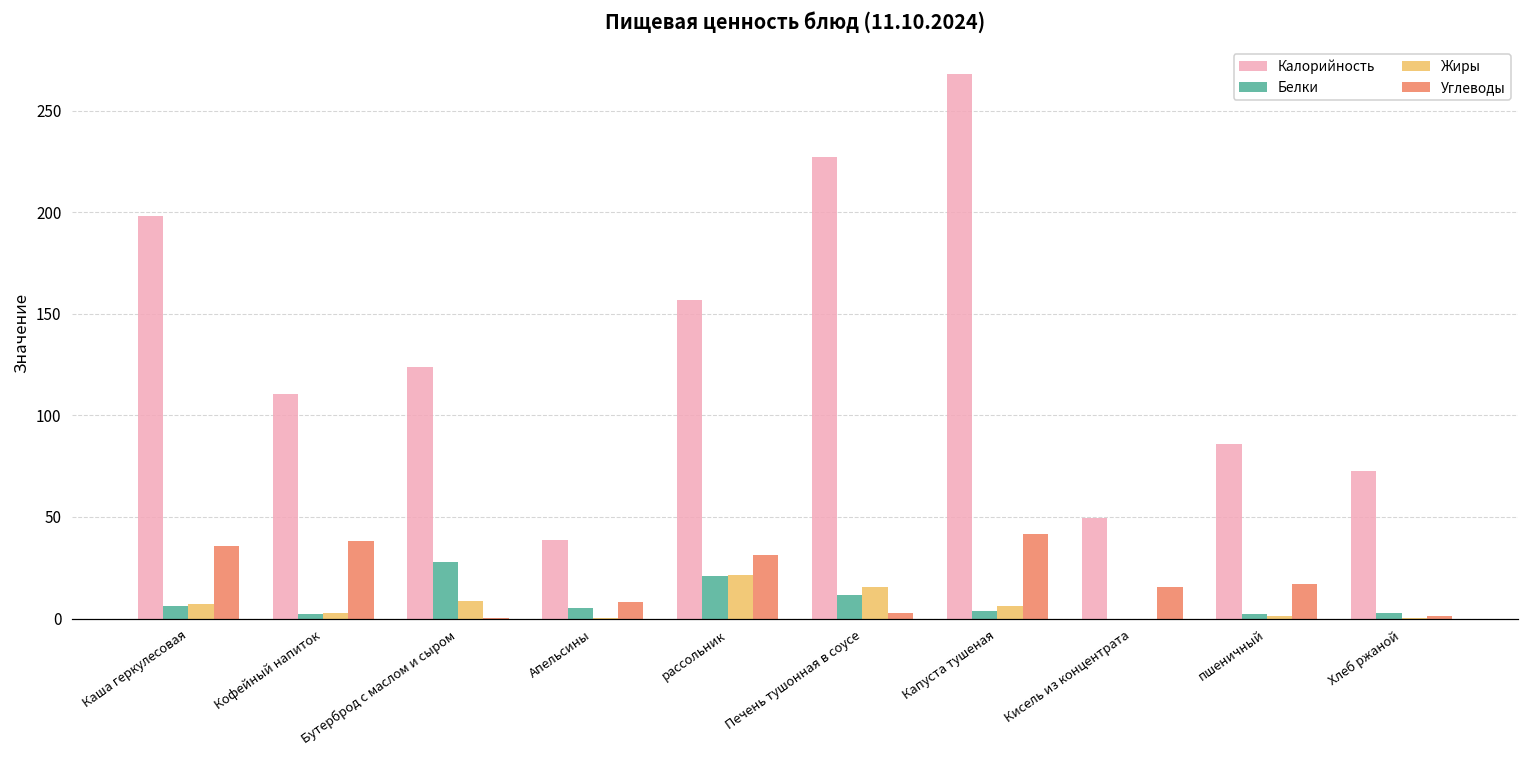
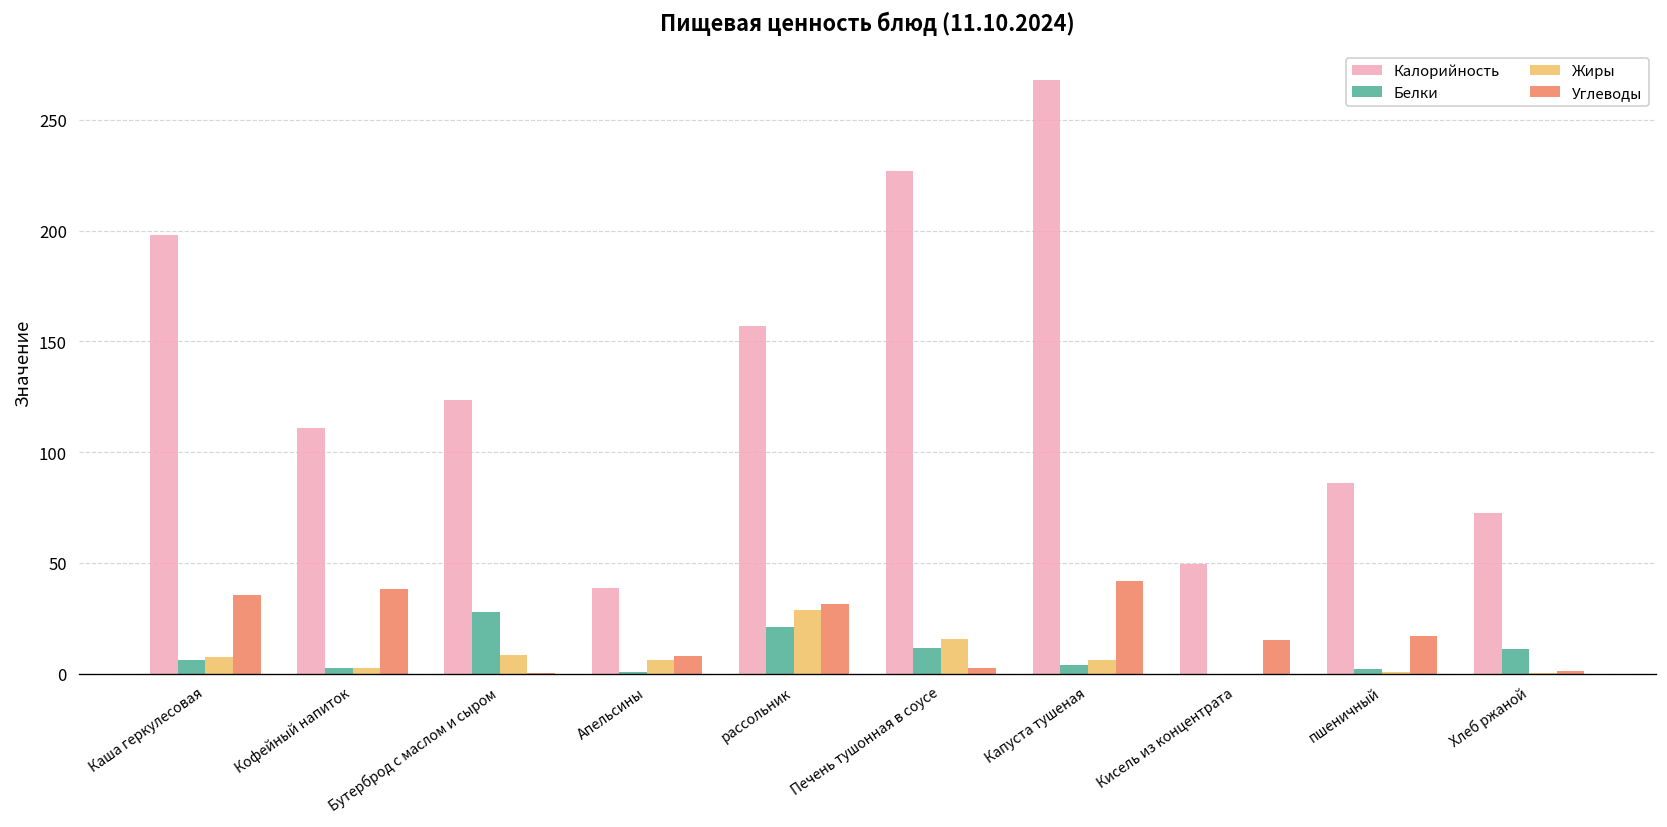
Белки, Апельсины: 5 -> 1
Жиры, Апельсины: 0 -> 6
Жиры, рассольник: 21 -> 29
Белки, Хлеб ржаной: 3 -> 11
